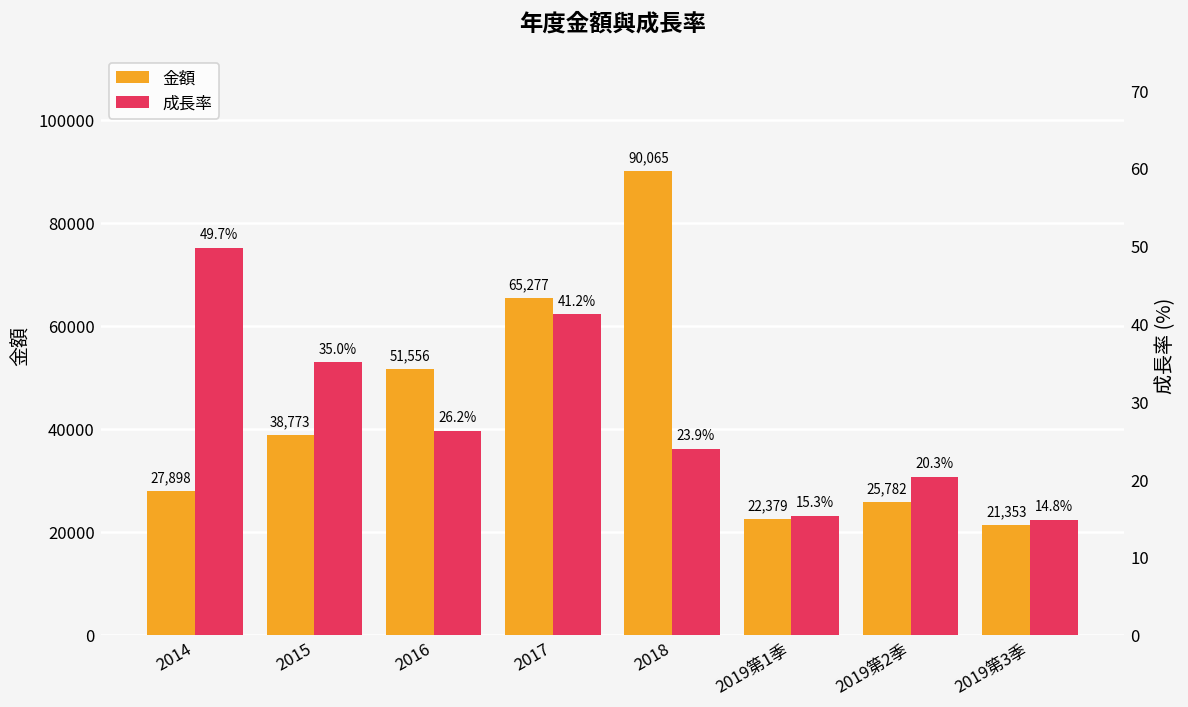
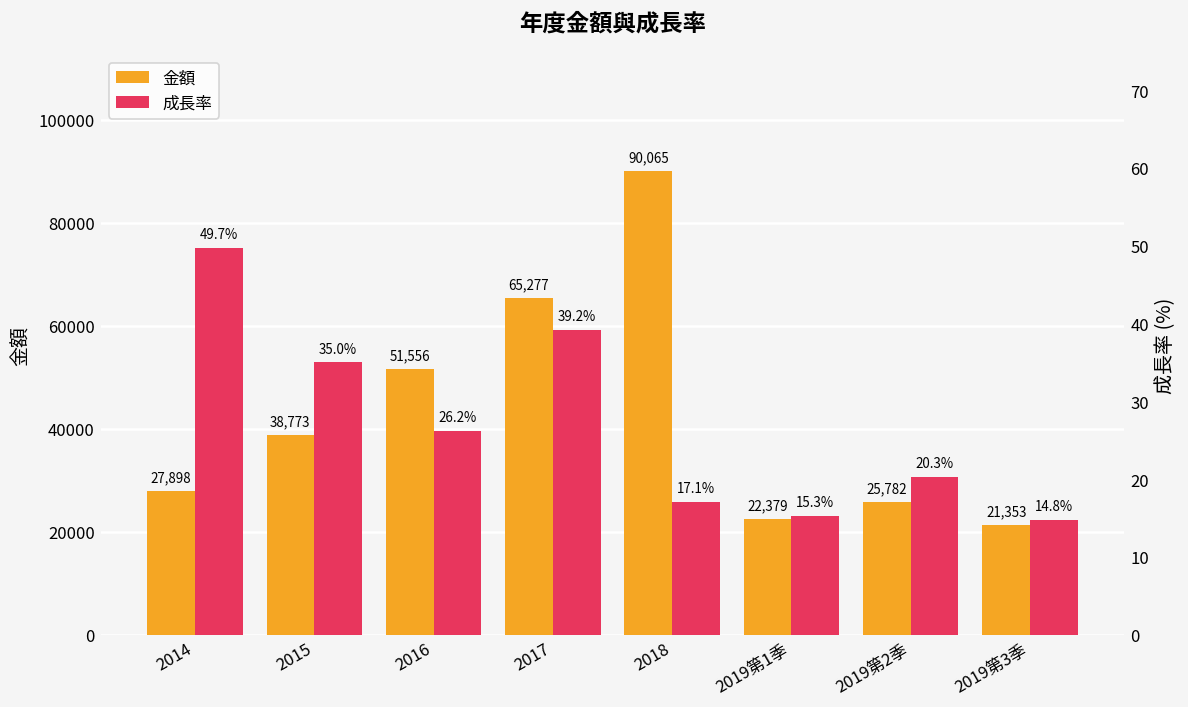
成長率, 2017: 41.2% -> 39.2%
成長率, 2018: 23.9% -> 17.1%
